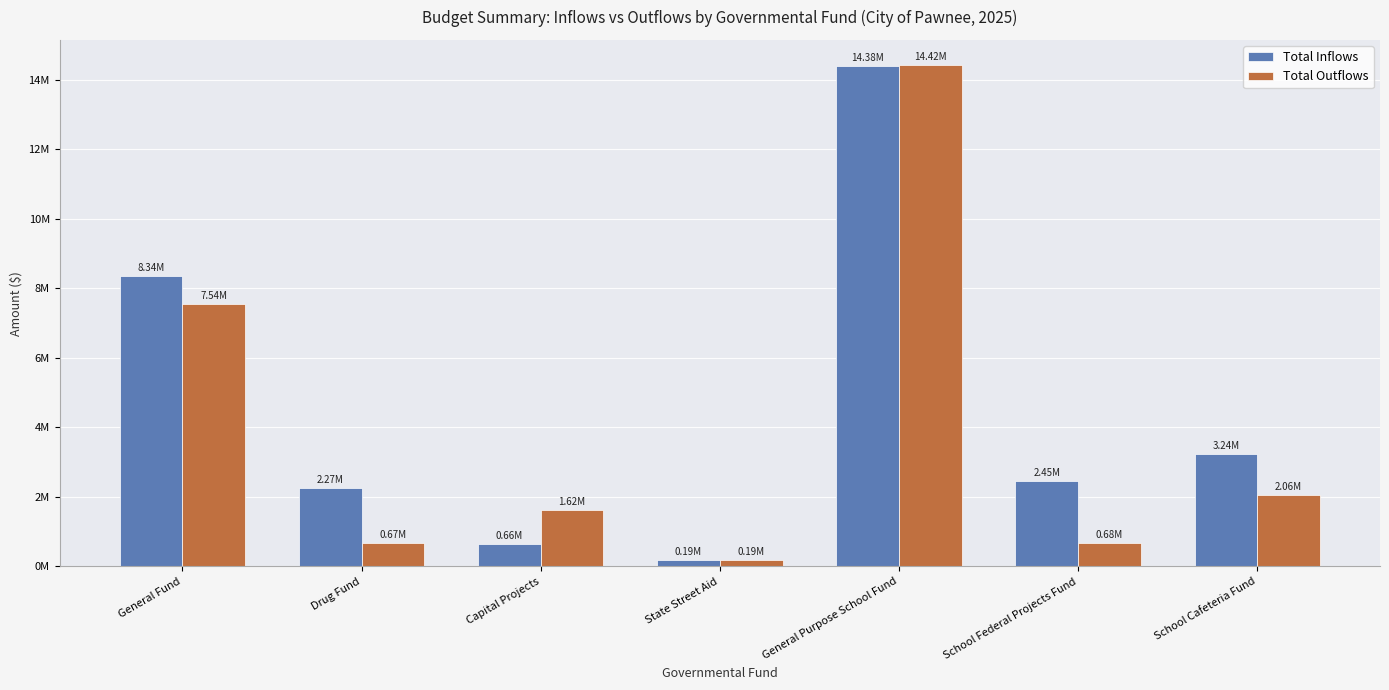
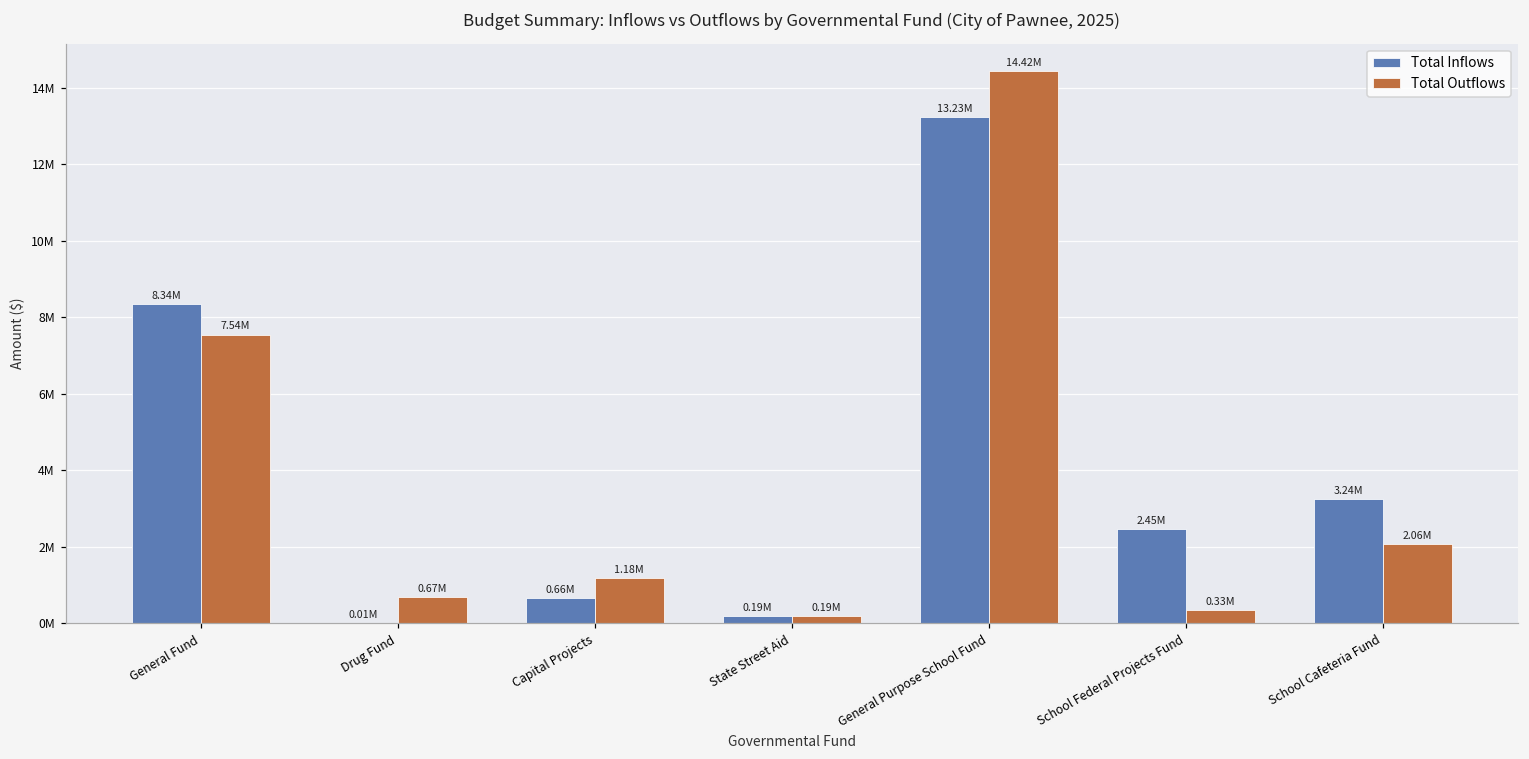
Total Inflows, Drug Fund: 2.27M -> 0.01M
Total Outflows, Capital Projects: 1.62M -> 1.18M
Total Inflows, General Purpose School Fund: 14.38M -> 13.23M
Total Outflows, School Federal Projects Fund: 0.68M -> 0.33M
